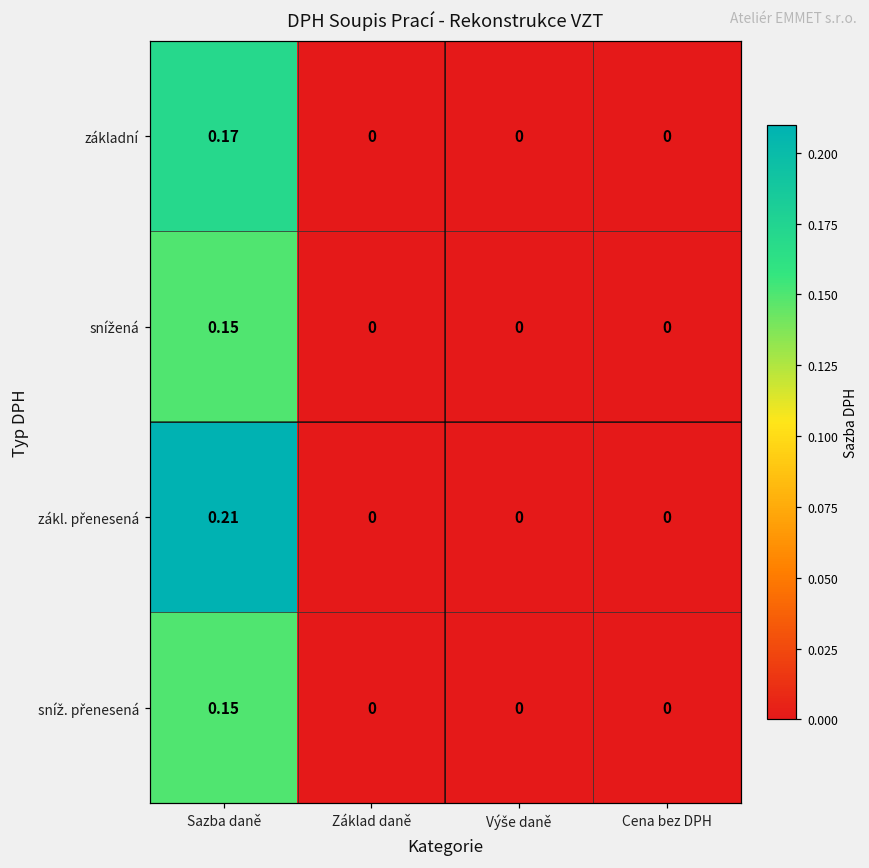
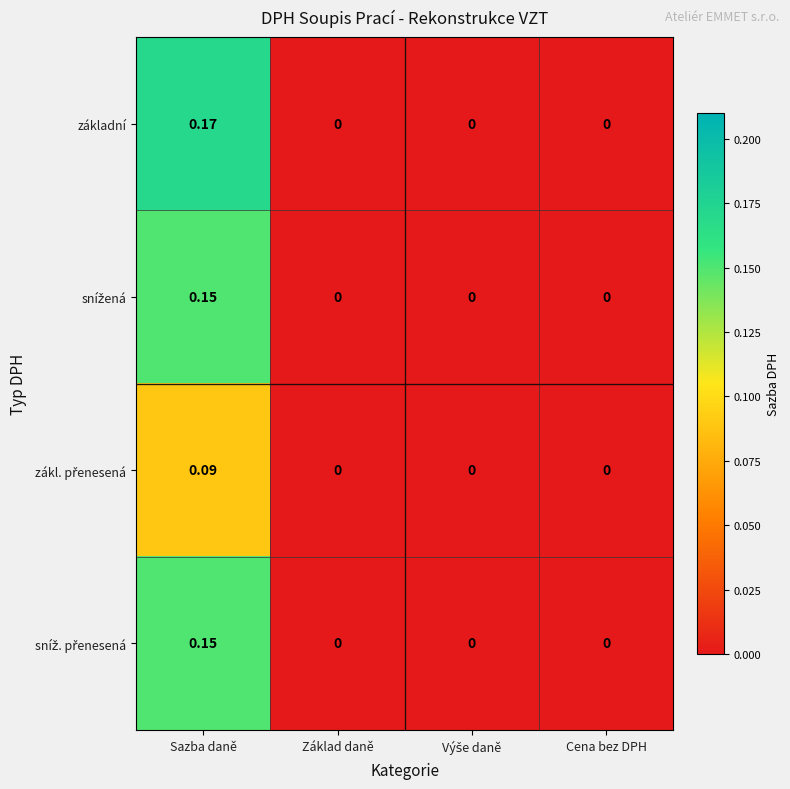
zákl. přenesená, Sazba daně: 0.21 -> 0.09
